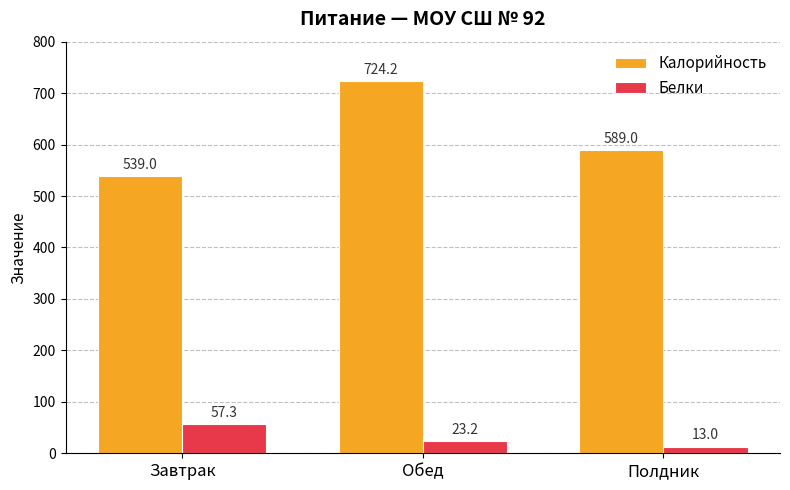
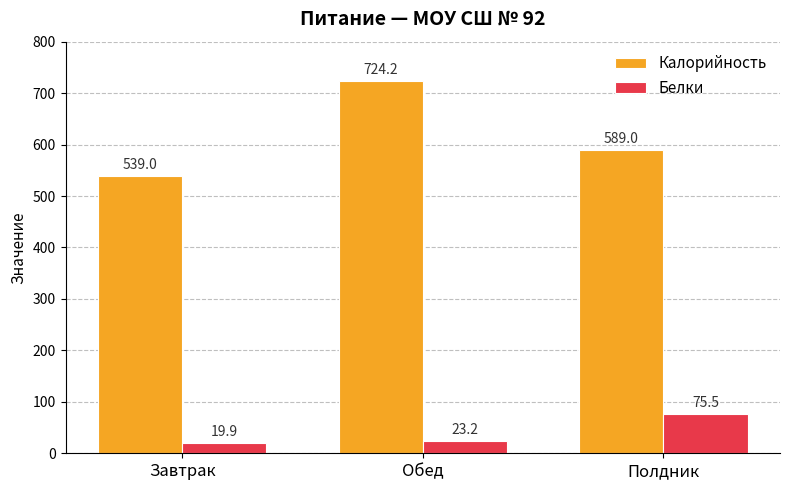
Белки, Завтрак: 57.3 -> 19.9
Белки, Полдник: 13.0 -> 75.5
